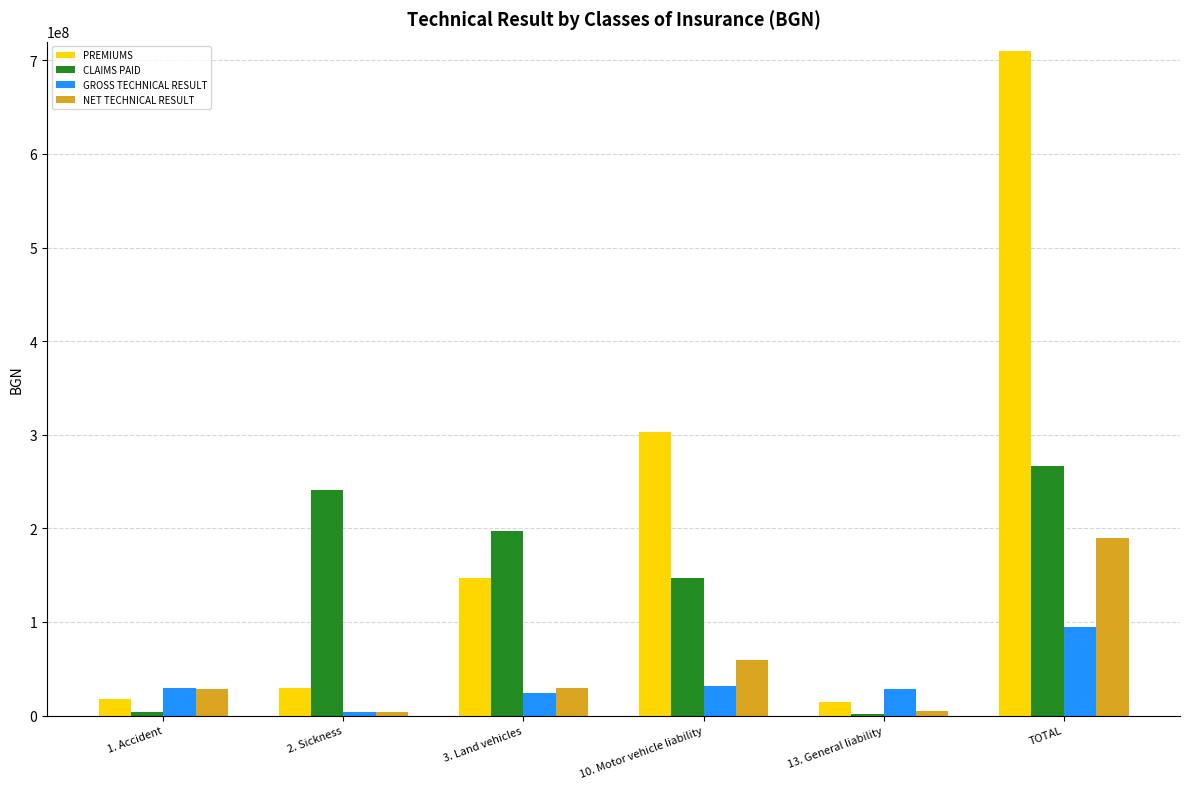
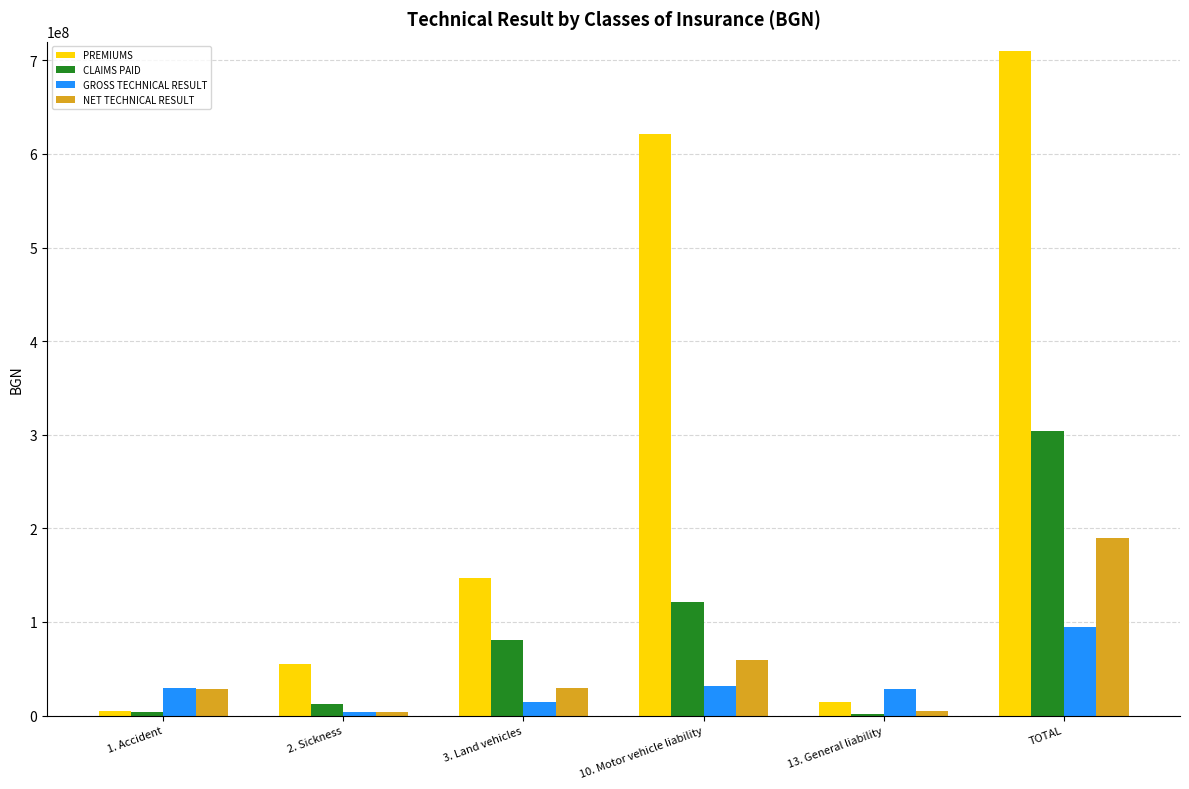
PREMIUMS, 1. Accident: 20000000 -> 0
PREMIUMS, 2. Sickness: 30000000 -> 60000000
CLAIMS PAID, 2. Sickness: 240000000 -> 10000000
CLAIMS PAID, 3. Land vehicles: 200000000 -> 80000000
GROSS TECHNICAL RESULT, 3. Land vehicles: 20000000 -> 10000000
PREMIUMS, 10. Motor vehicle liability: 300000000 -> 620000000
CLAIMS PAID, 10. Motor vehicle liability: 150000000 -> 120000000
CLAIMS PAID, TOTAL: 270000000 -> 300000000
